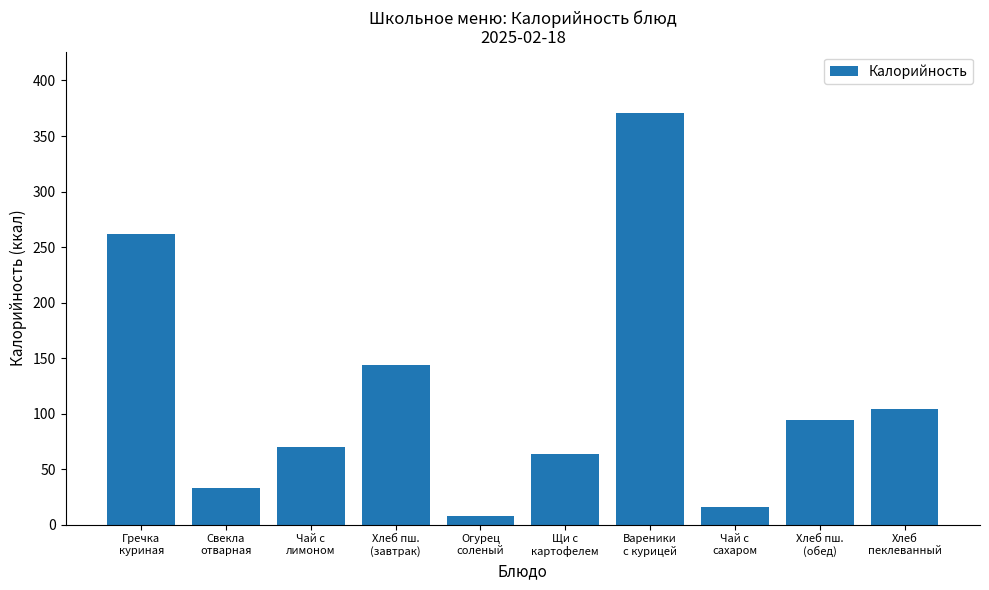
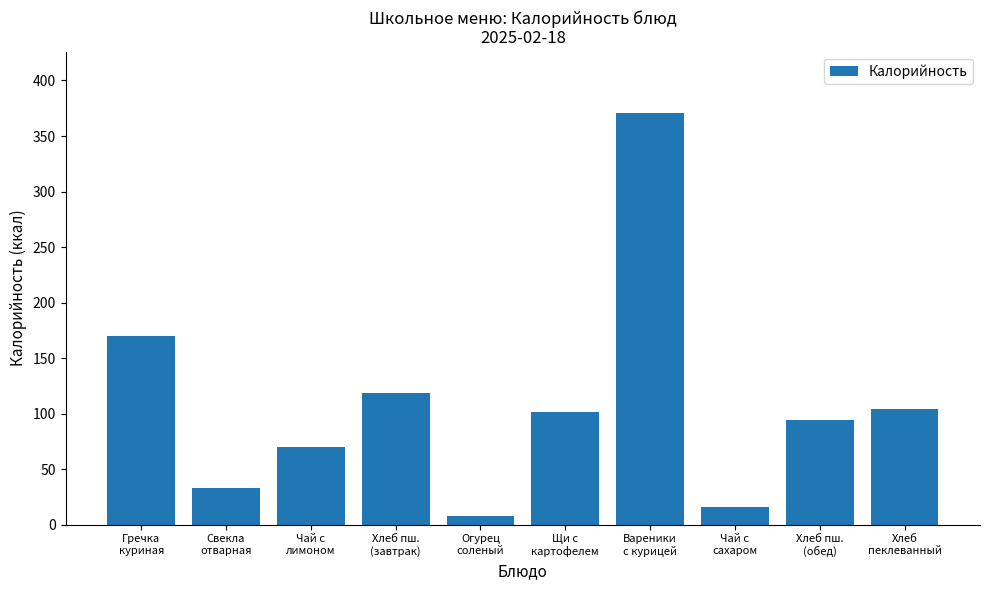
Гречка куриная: 261 -> 170
Хлеб пш. (завтрак): 144 -> 118
Щи с картофелем: 64 -> 102
